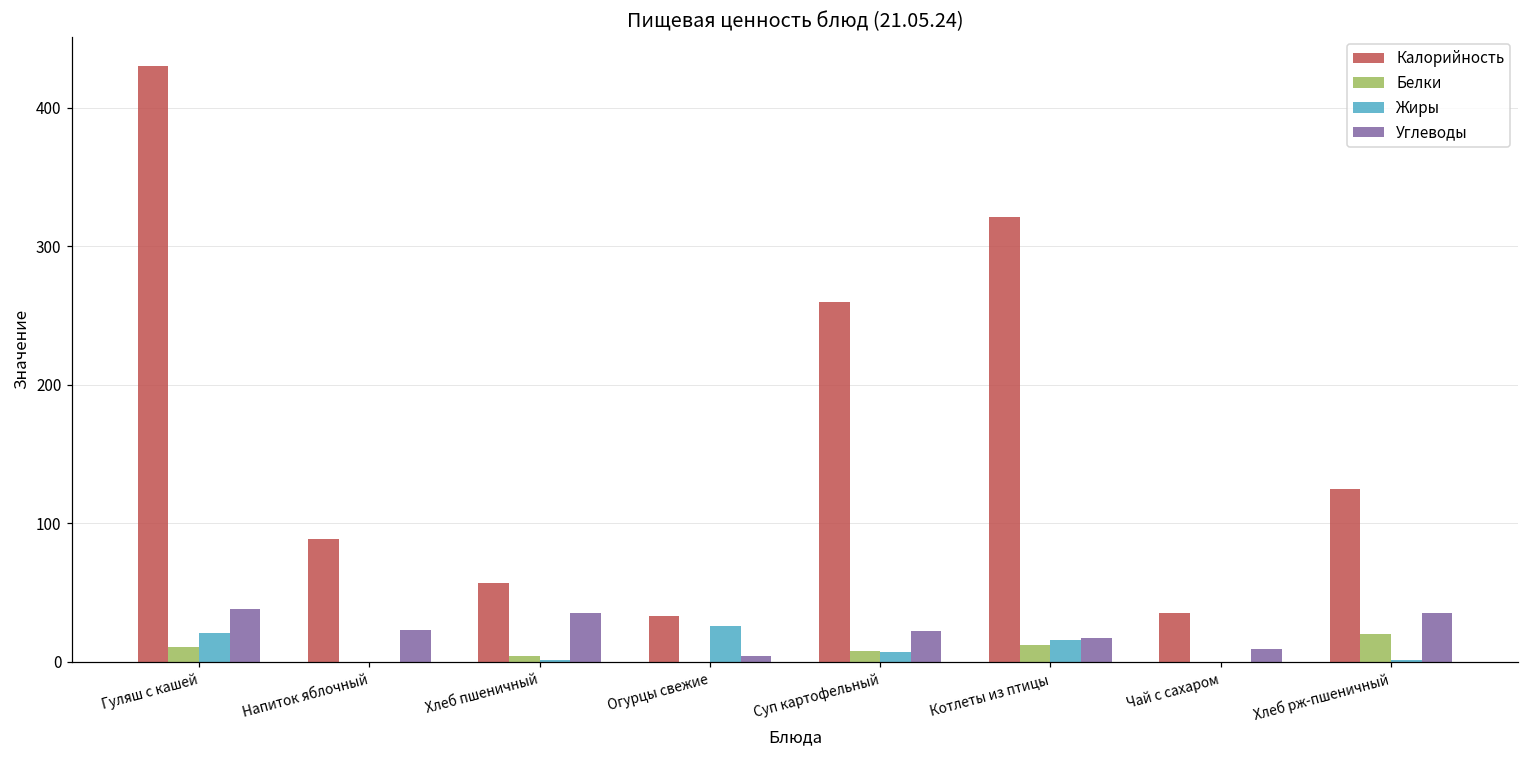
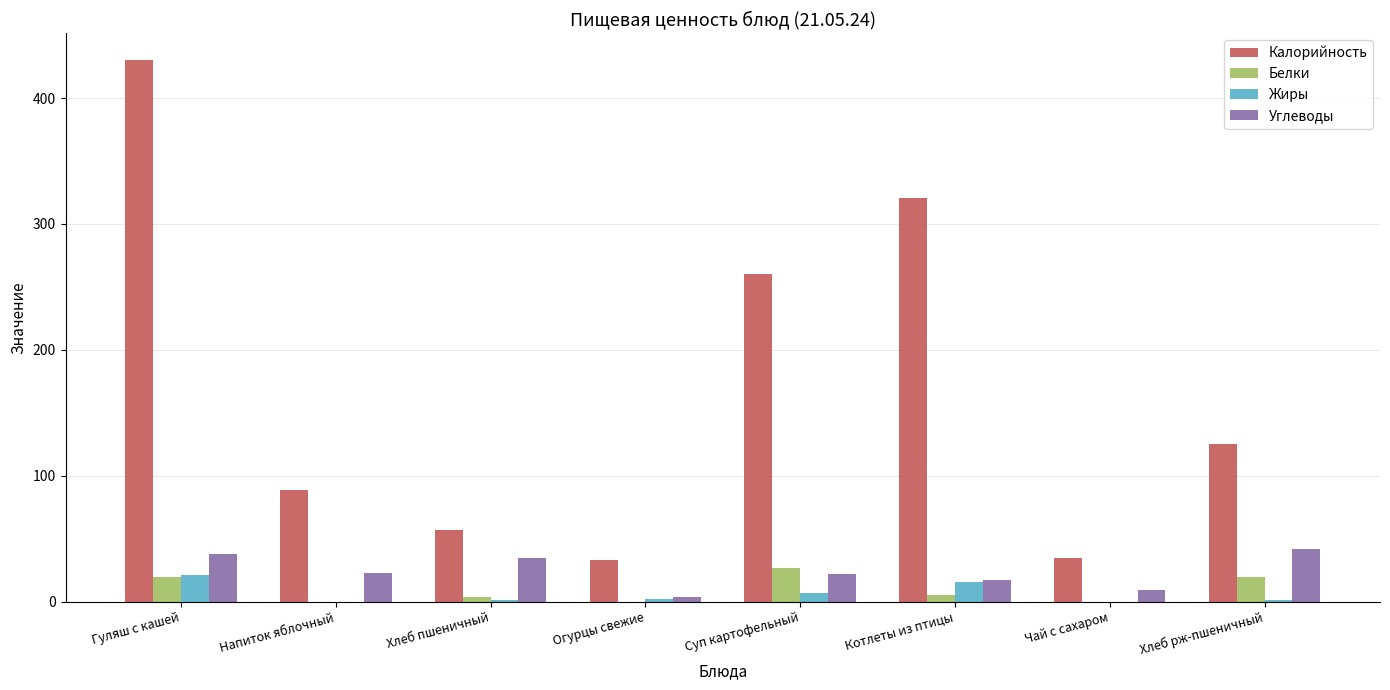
Белки, Гуляш с кашей: 11 -> 20
Жиры, Огурцы свежие: 26 -> 2
Белки, Суп картофельный: 8 -> 27
Белки, Котлеты из птицы: 12 -> 5
Углеводы, Хлеб рж-пшеничный: 35 -> 42
